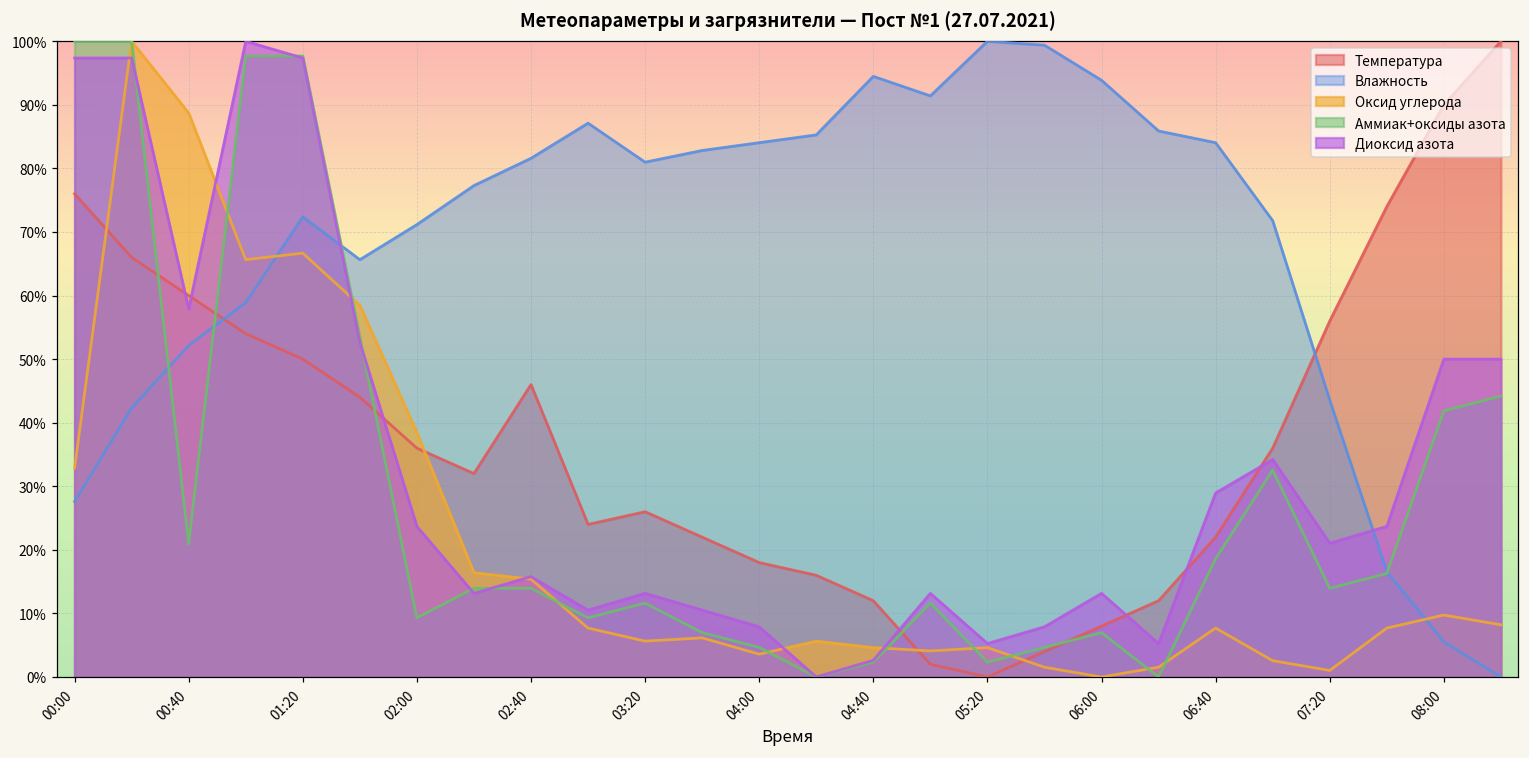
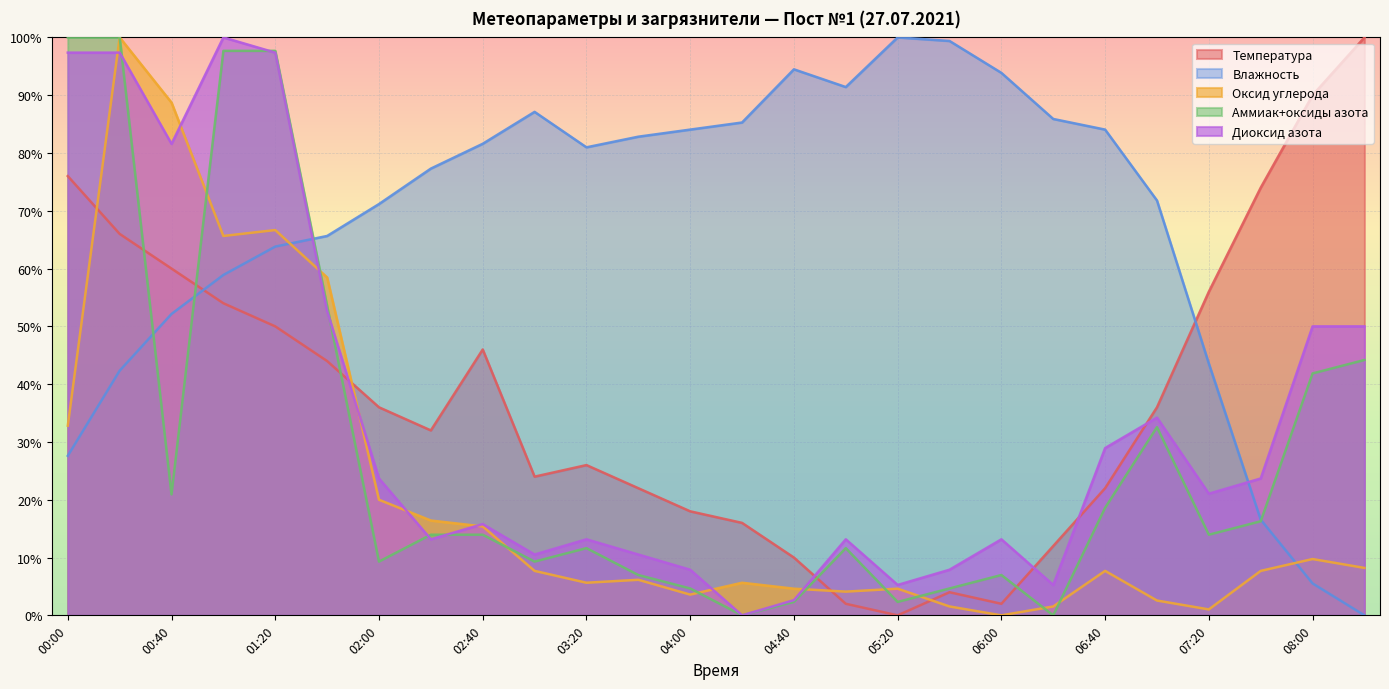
Диоксид азота, 00:40: 58% -> 82%
Влажность, 01:20: 72% -> 64%
Оксид углерода, 02:00: 38% -> 20%
Температура, 04:40: 12% -> 10%
Температура, 06:00: 8% -> 2%
